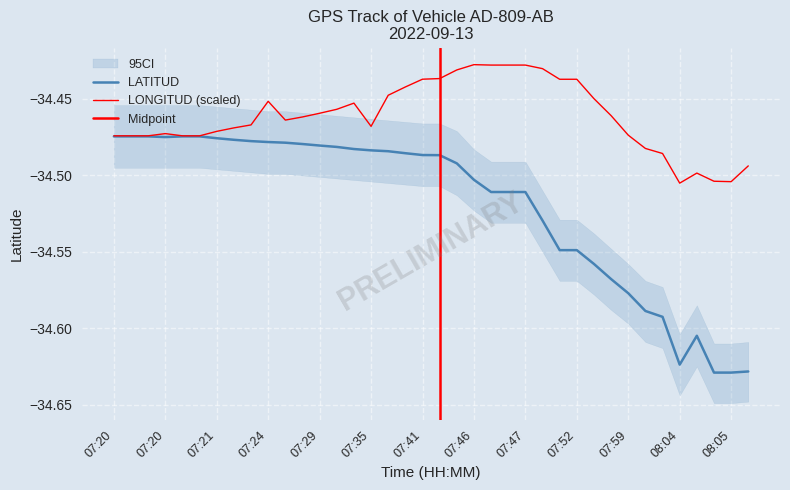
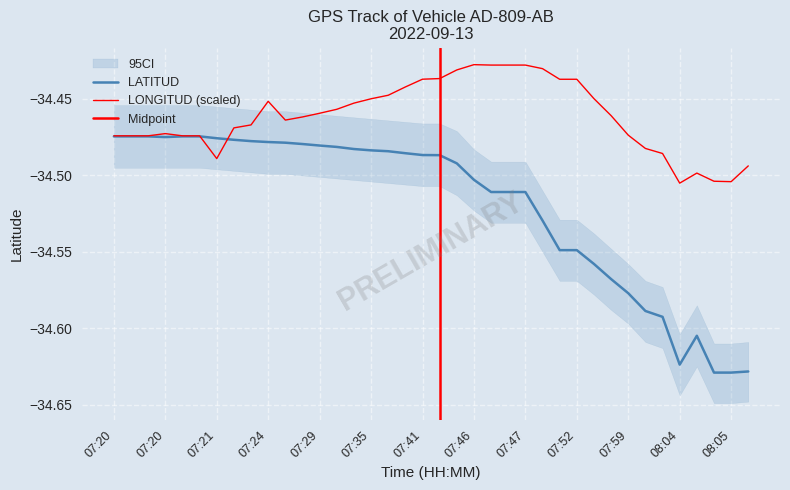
LONGITUD (scaled), 07:21: -34.471 -> -34.489
LONGITUD (scaled), 07:35: -34.468 -> -34.450
